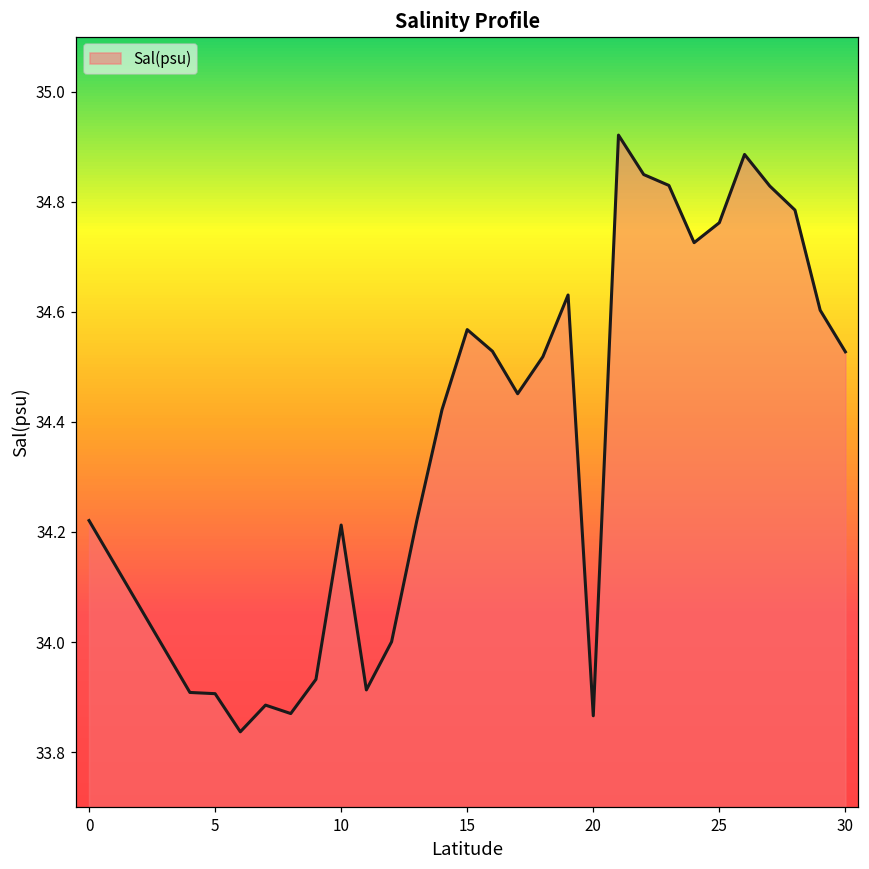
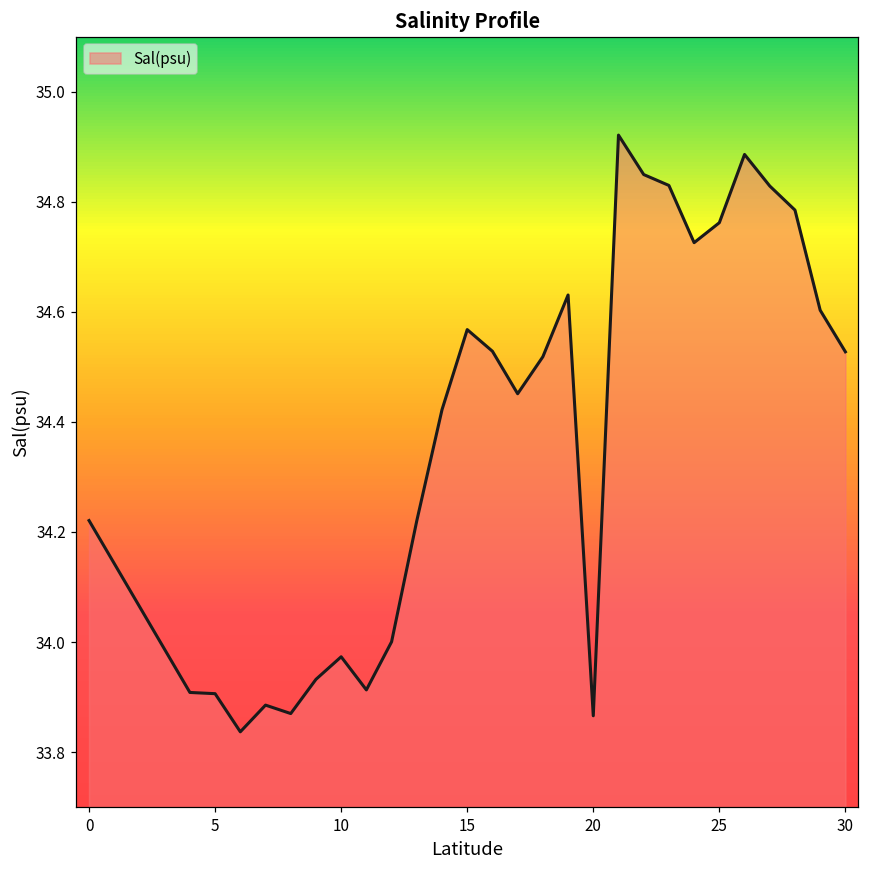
10: 34.21 -> 33.97
